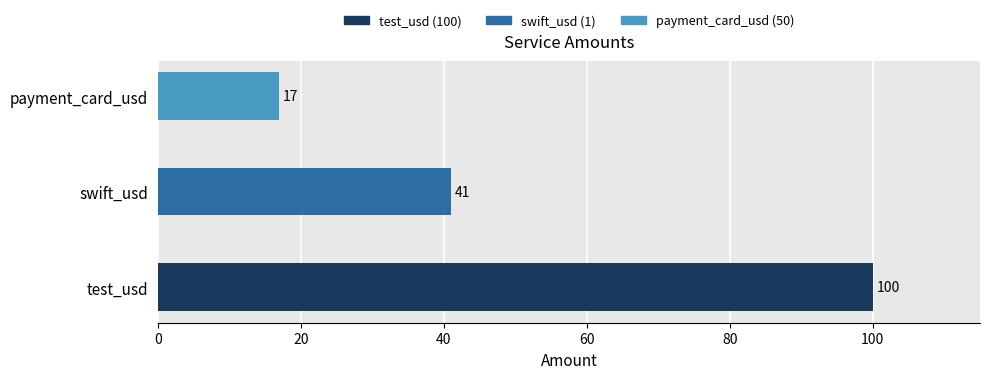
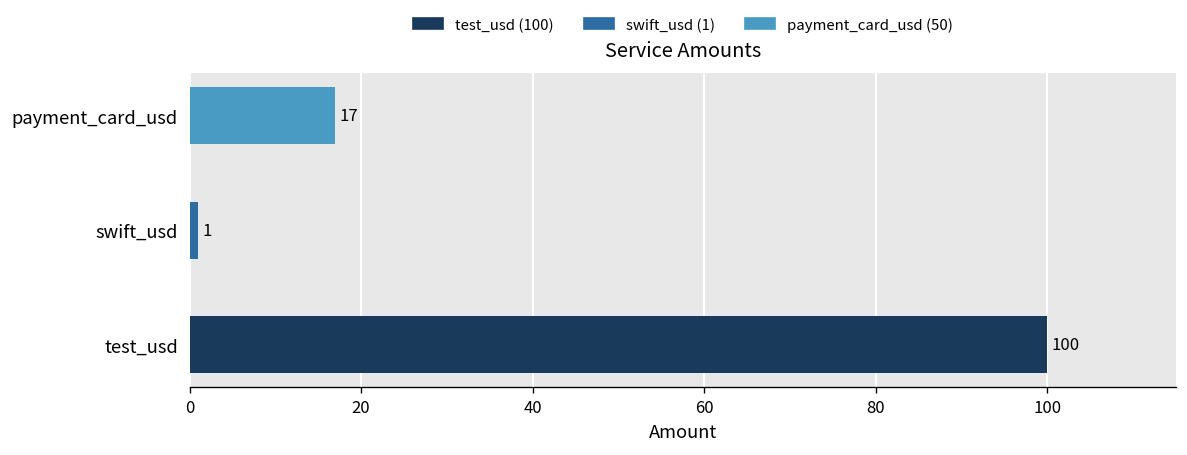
swift_usd: 41 -> 1
